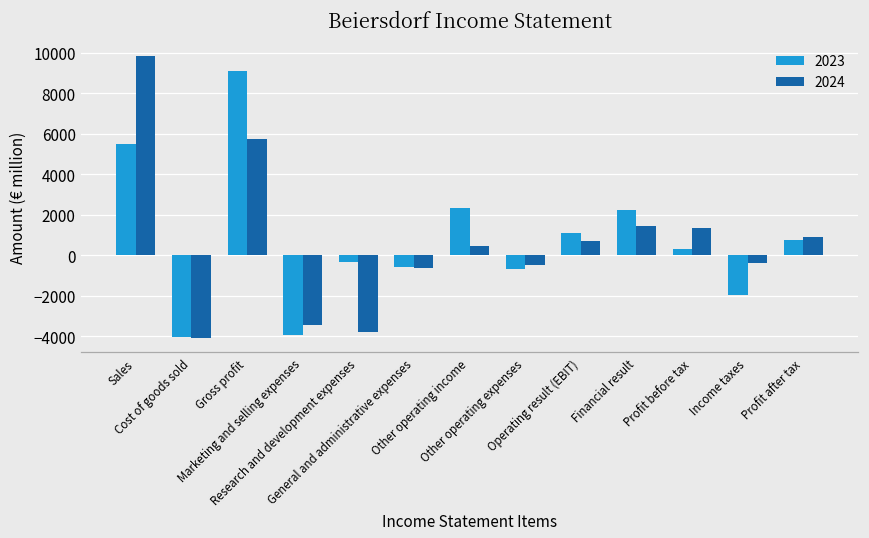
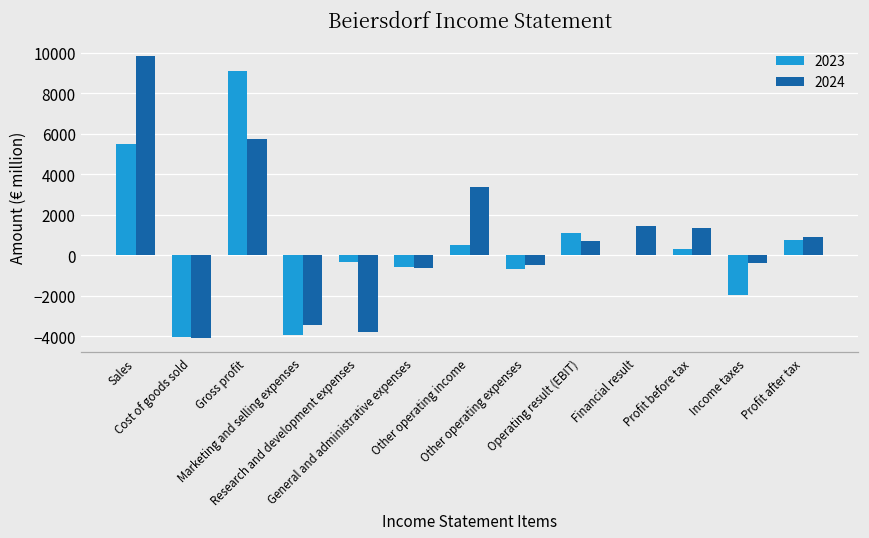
2023, Other operating income: 2300 -> 500
2024, Other operating income: 500 -> 3400
2023, Financial result: 2300 -> 0
